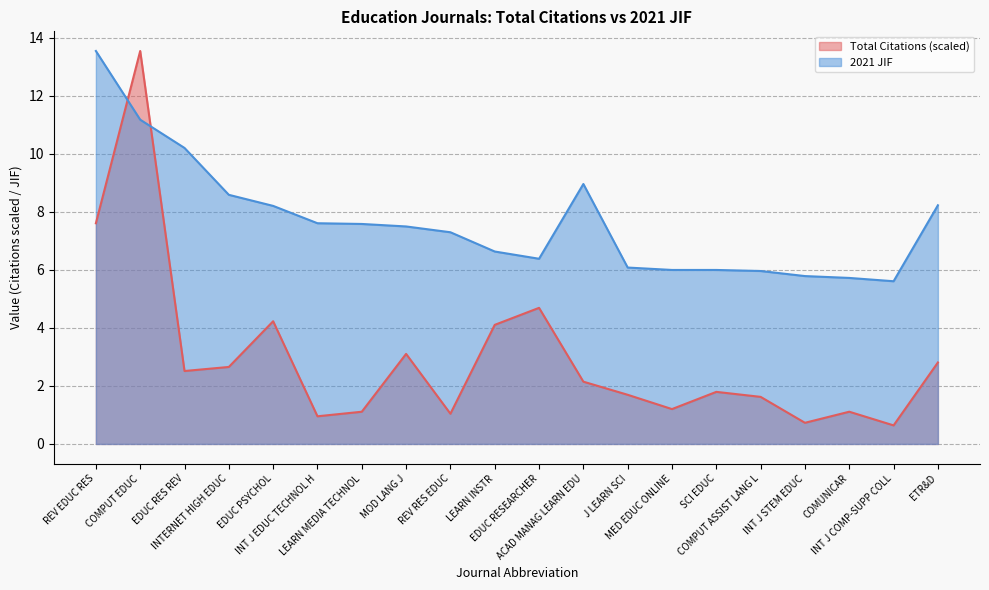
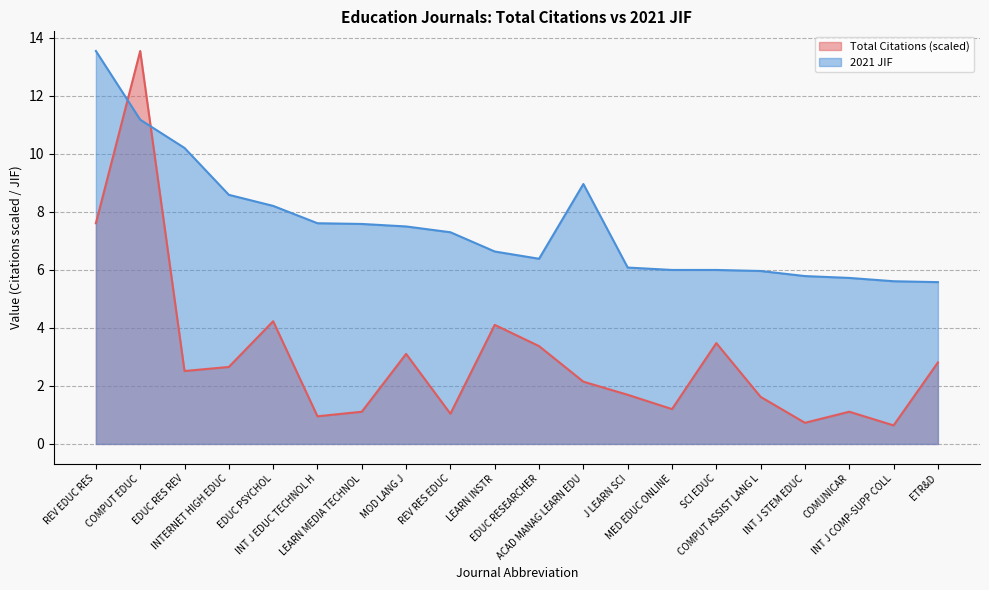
Total Citations (scaled), EDUC RESEARCHER: 4.7 -> 3.4
Total Citations (scaled), SCI EDUC: 1.8 -> 3.5
2021 JIF, ETR&D: 8.2 -> 5.6
